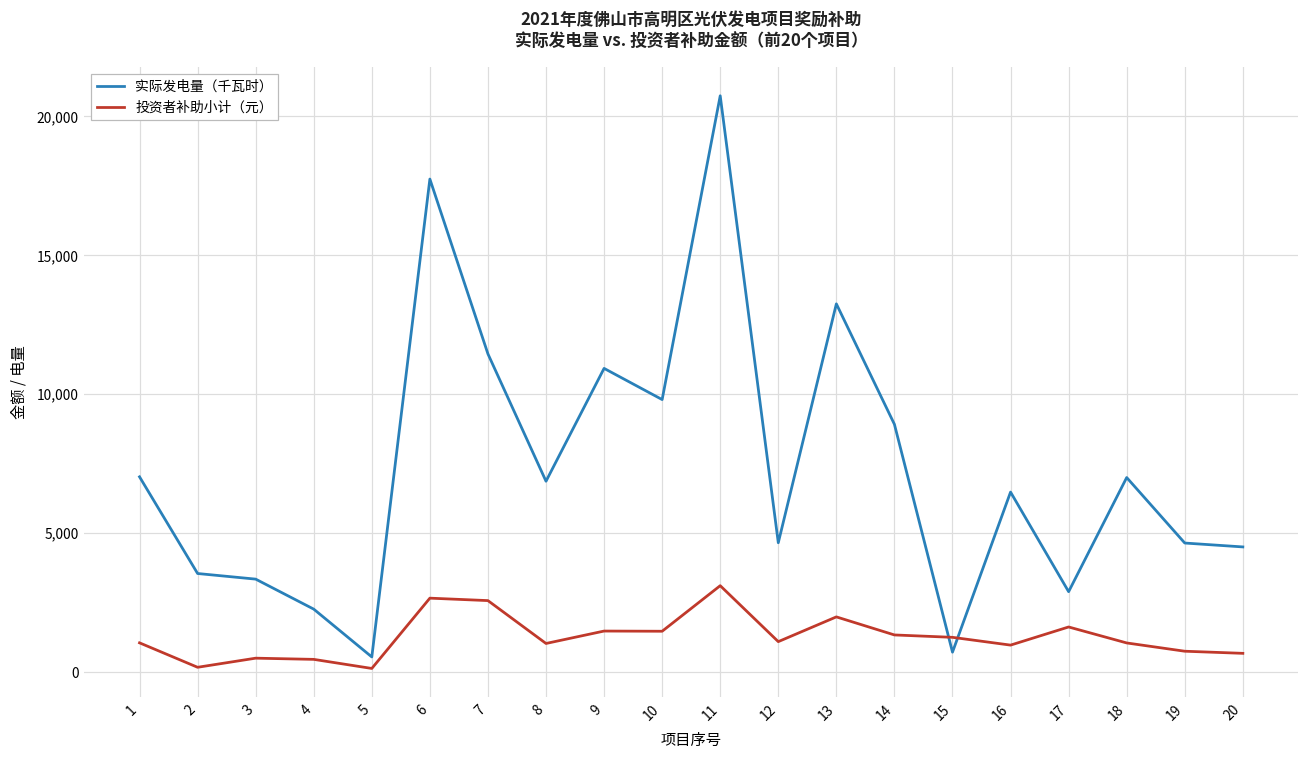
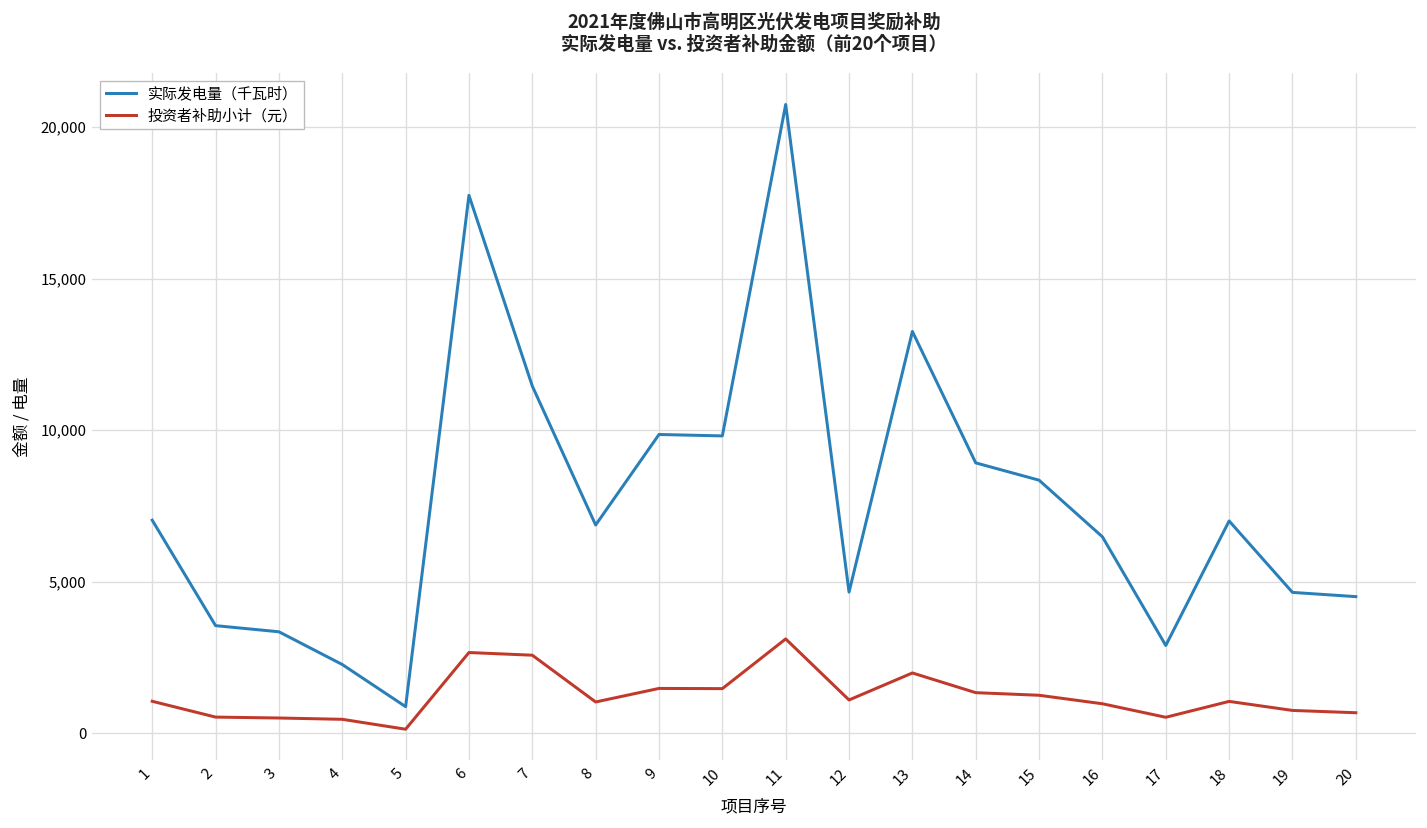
投资者补助小计（元）, 2: 200 -> 500
实际发电量（千瓦时）, 5: 500 -> 900
实际发电量（千瓦时）, 9: 10,900 -> 9,900
实际发电量（千瓦时）, 15: 700 -> 8,300
投资者补助小计（元）, 17: 1,600 -> 500
